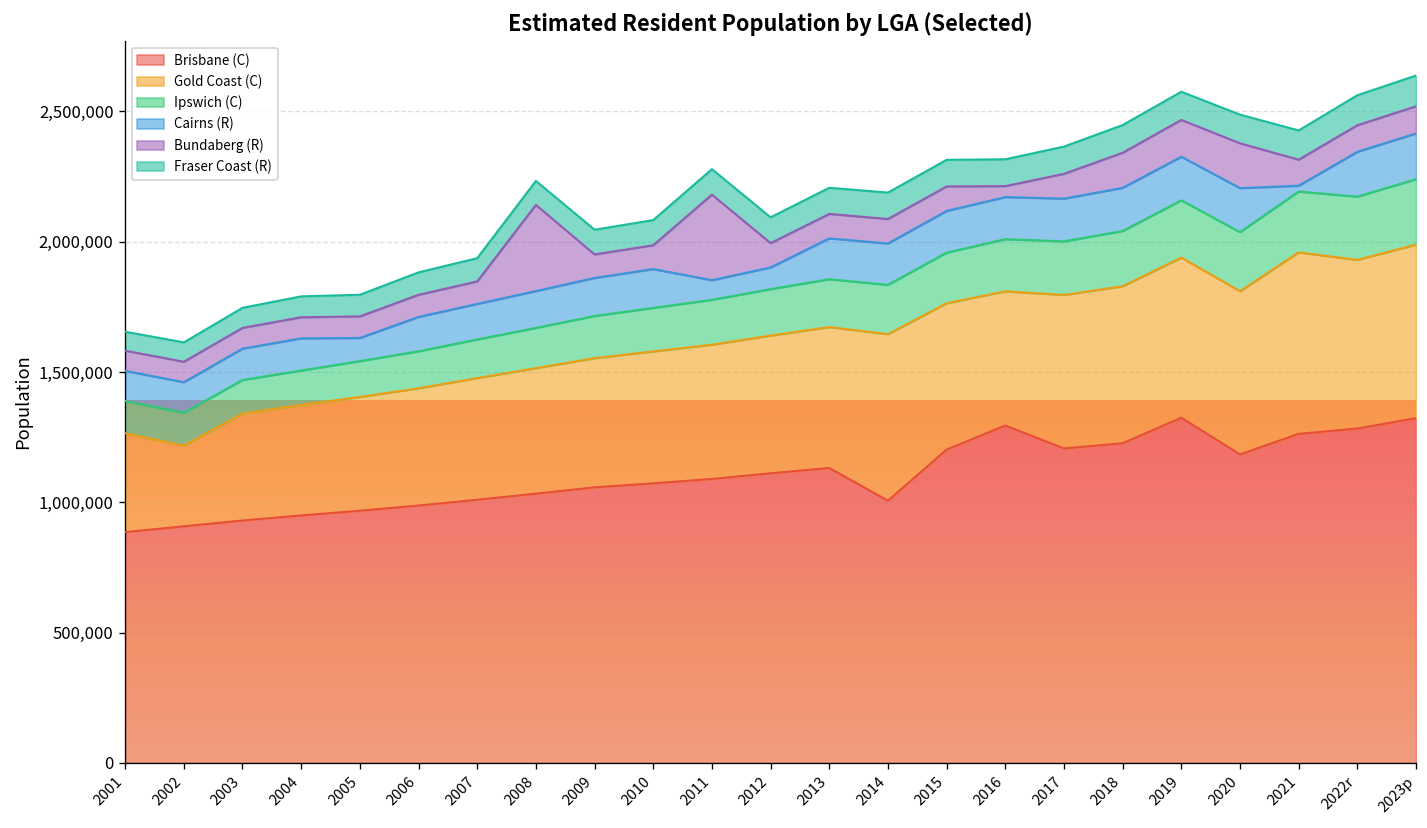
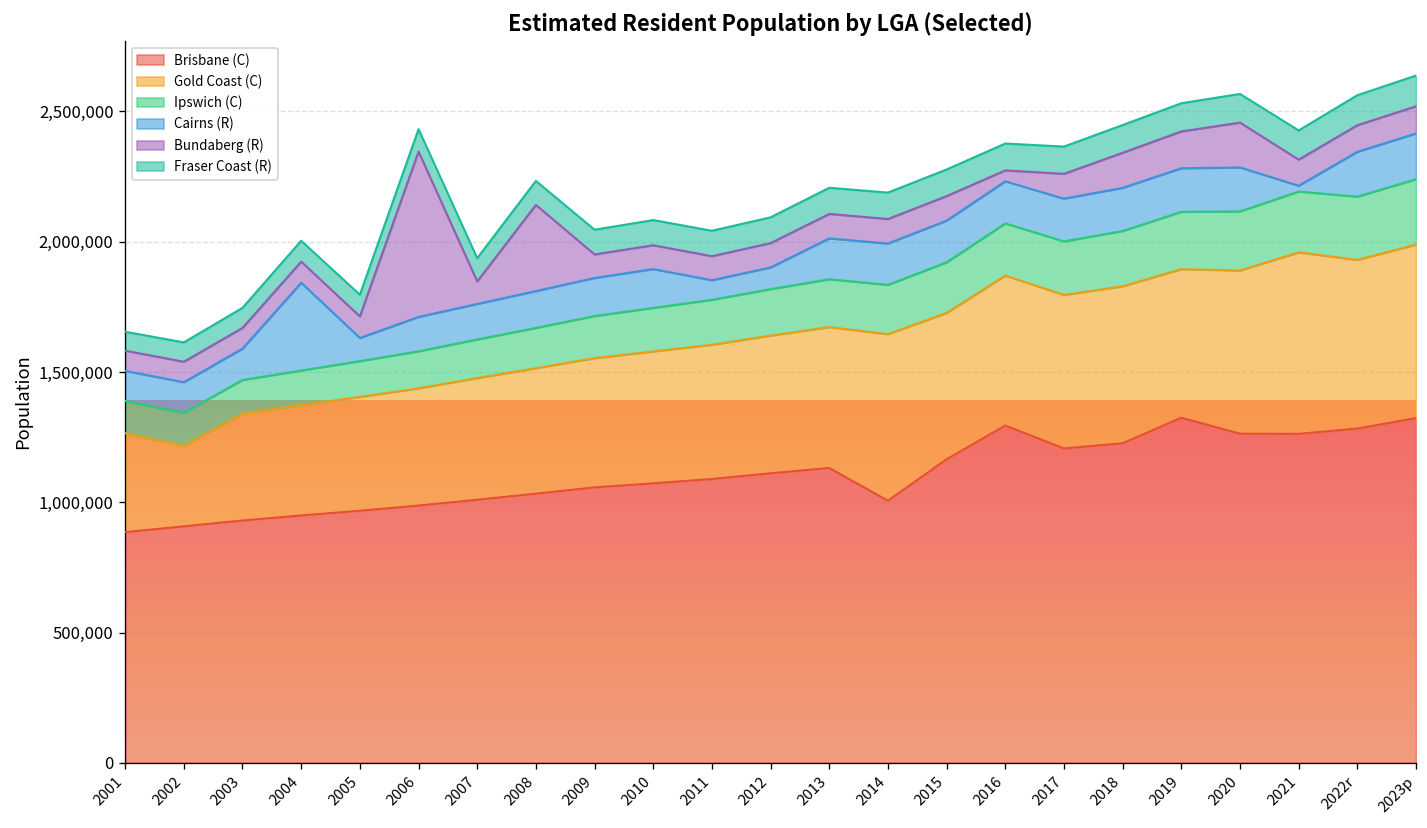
Cairns (R), 2004: 120,000 -> 340,000
Bundaberg (R), 2006: 80,000 -> 630,000
Bundaberg (R), 2011: 330,000 -> 90,000
Brisbane (C), 2015: 1,200,000 -> 1,170,000
Gold Coast (C), 2016: 510,000 -> 580,000
Gold Coast (C), 2019: 610,000 -> 570,000
Brisbane (C), 2020: 1,180,000 -> 1,260,000
